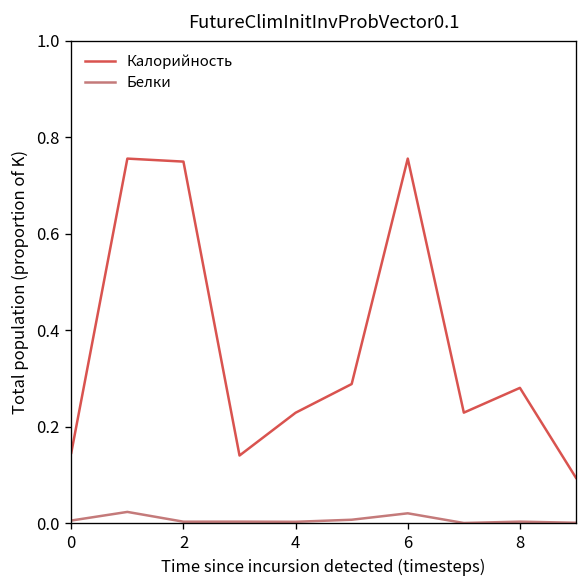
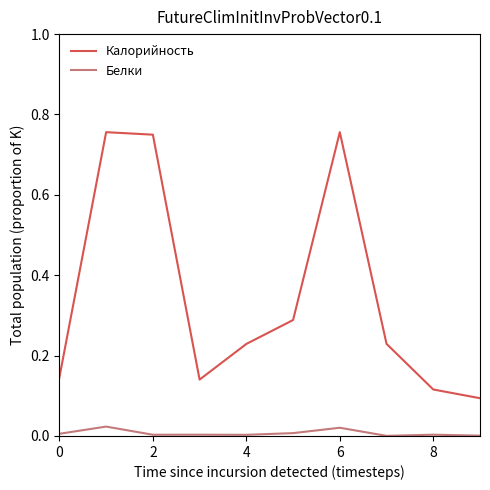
Калорийность, 8: 0.28 -> 0.12
